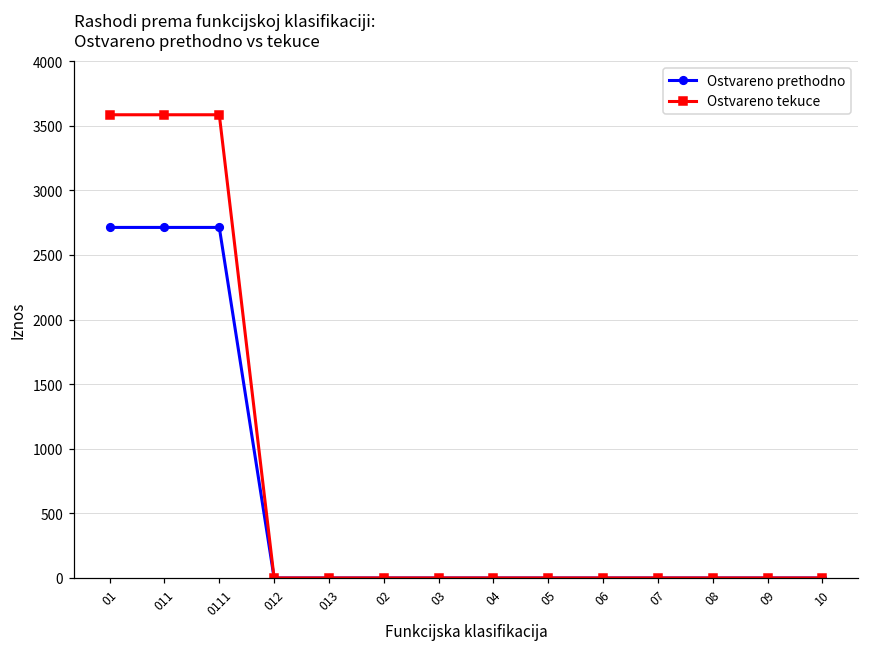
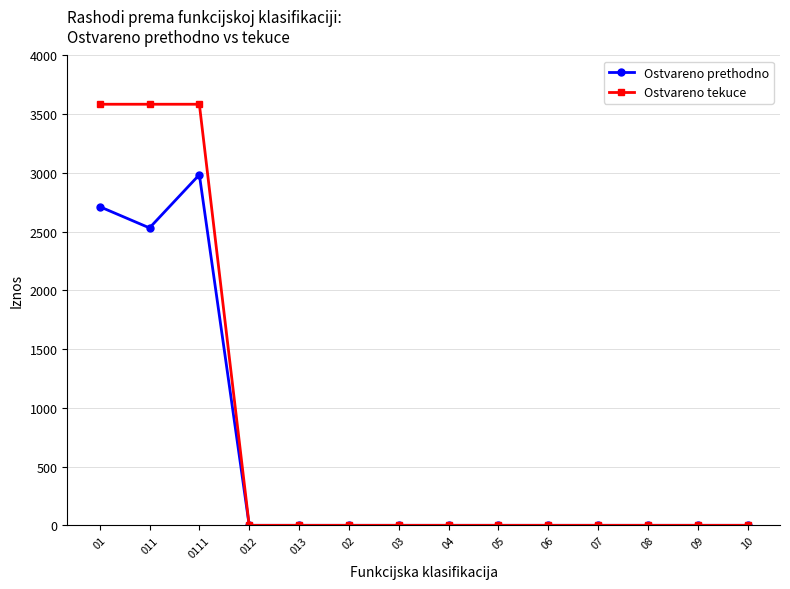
Ostvareno prethodno, 011: 2710 -> 2530
Ostvareno prethodno, 0111: 2710 -> 2990
